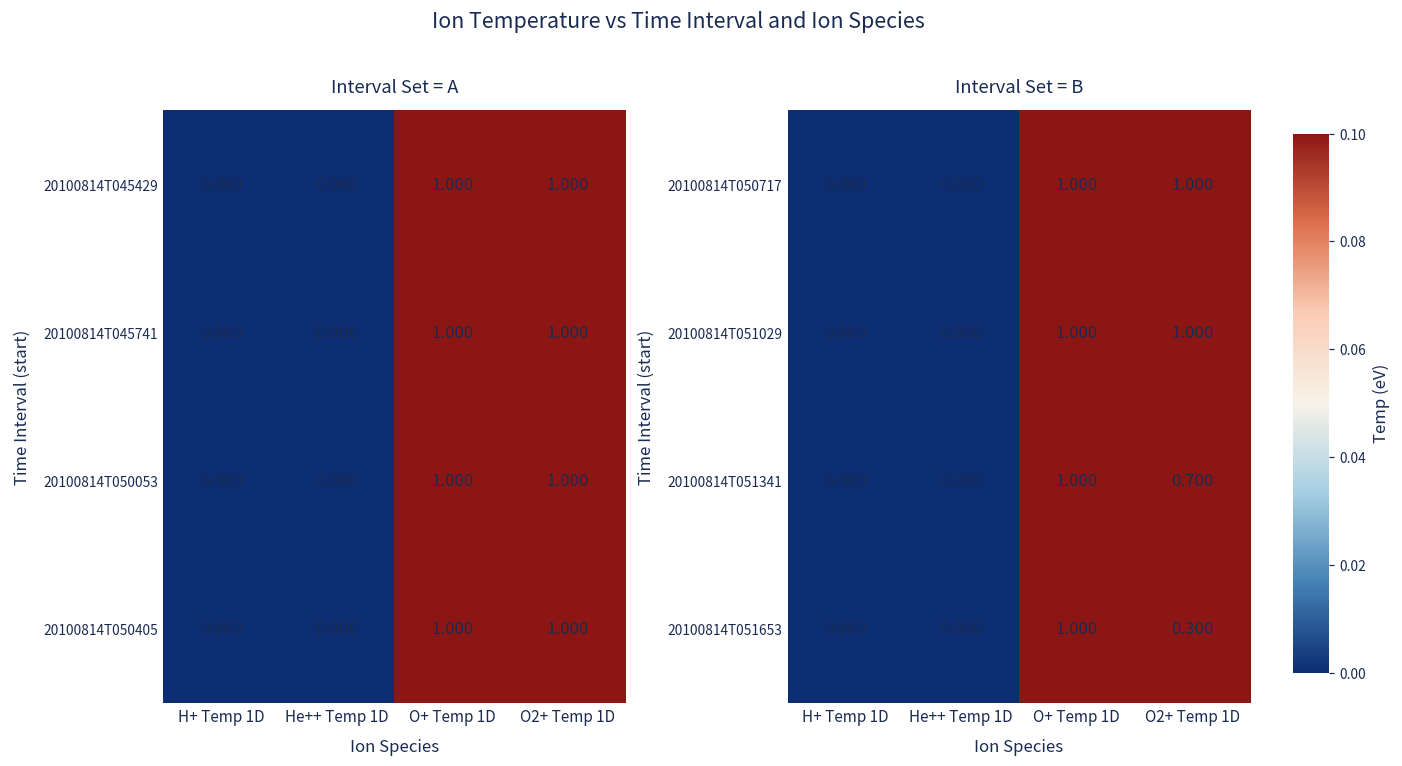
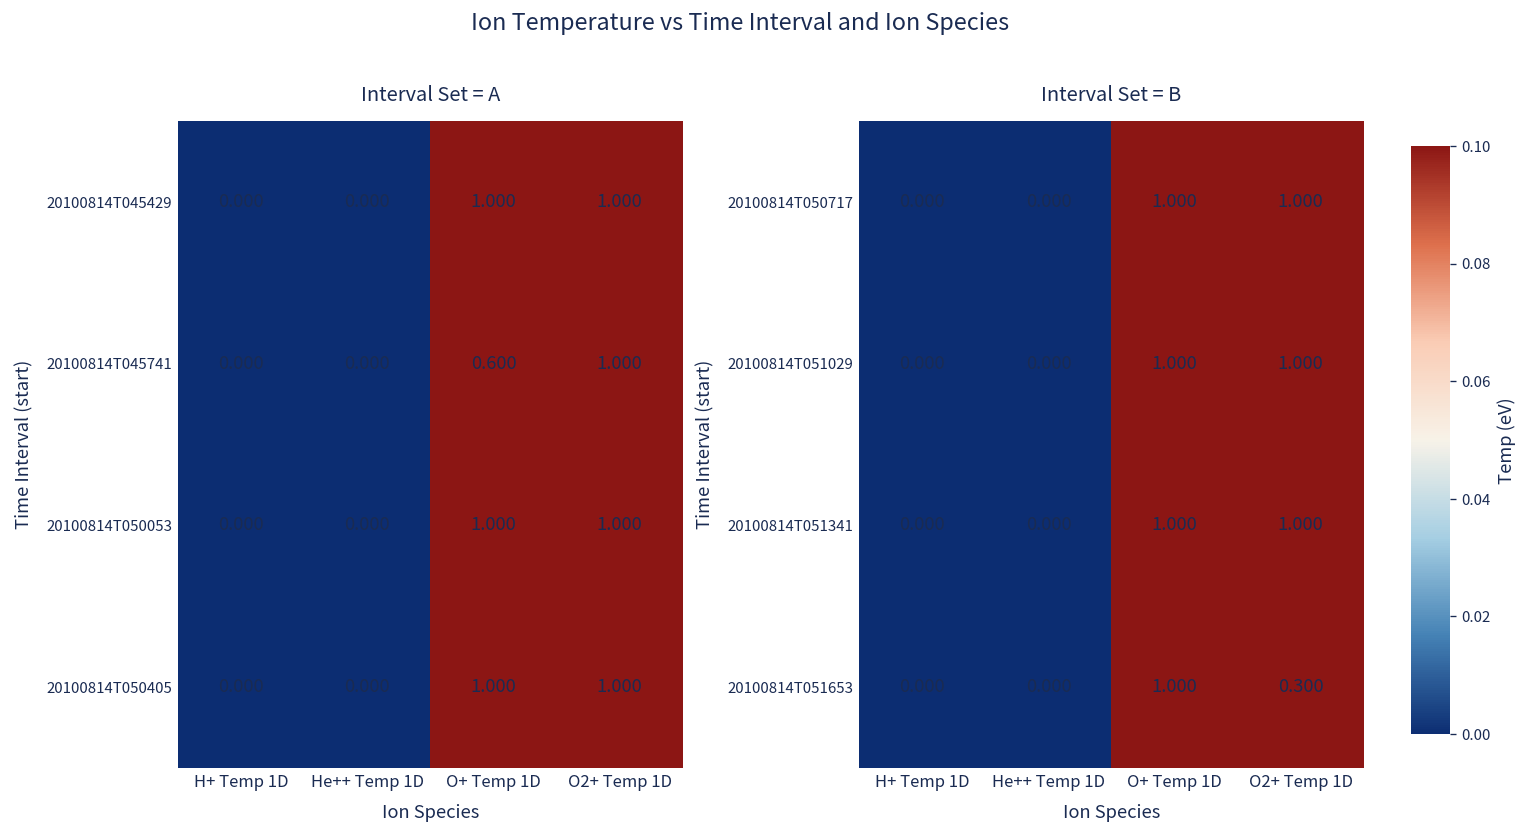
Interval Set = A, 20100814T045741, O+ Temp 1D: 1.000 -> 0.600
Interval Set = B, 20100814T051341, O2+ Temp 1D: 0.700 -> 1.000
